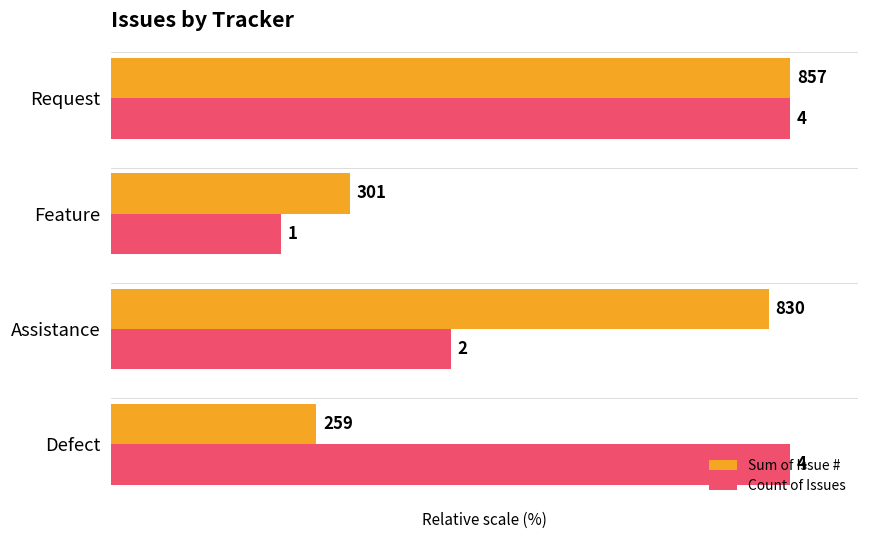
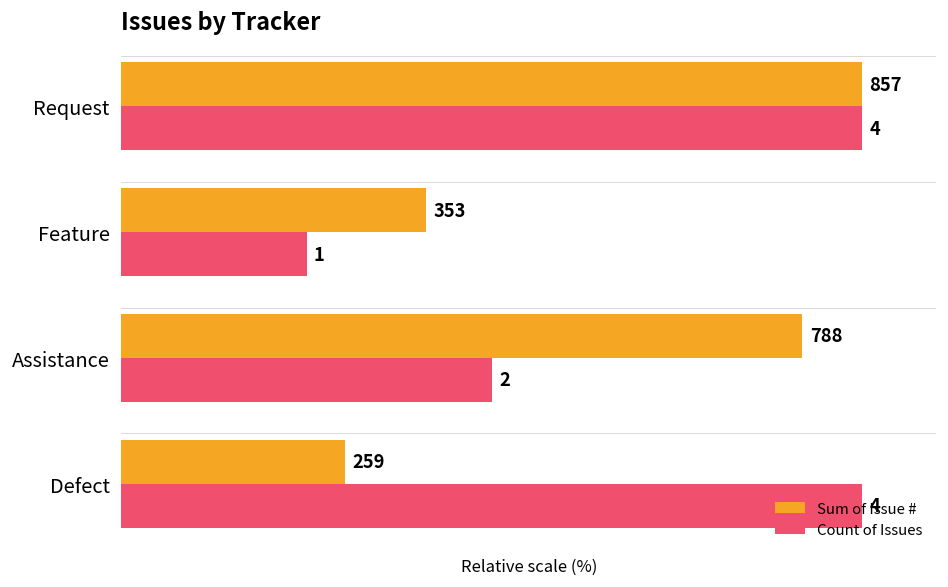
Sum of Issue #, Feature: 301 -> 353
Sum of Issue #, Assistance: 830 -> 788
